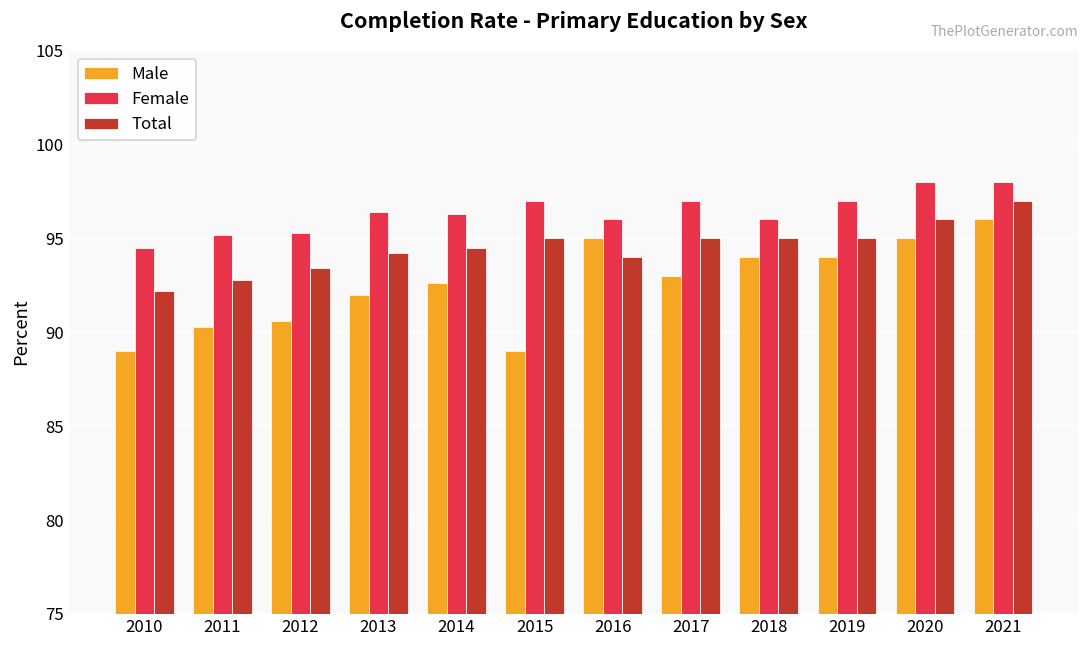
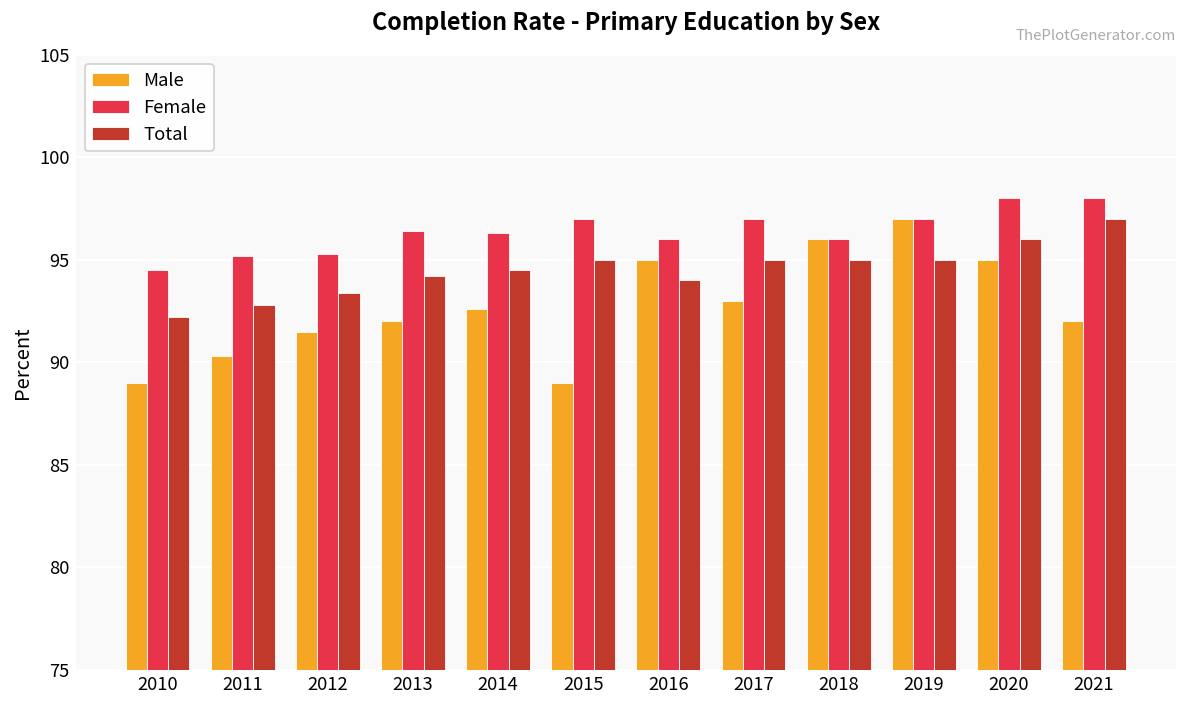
Male, 2012: 90.6 -> 91.5
Male, 2018: 94 -> 96
Male, 2019: 94 -> 97
Male, 2021: 96 -> 92
